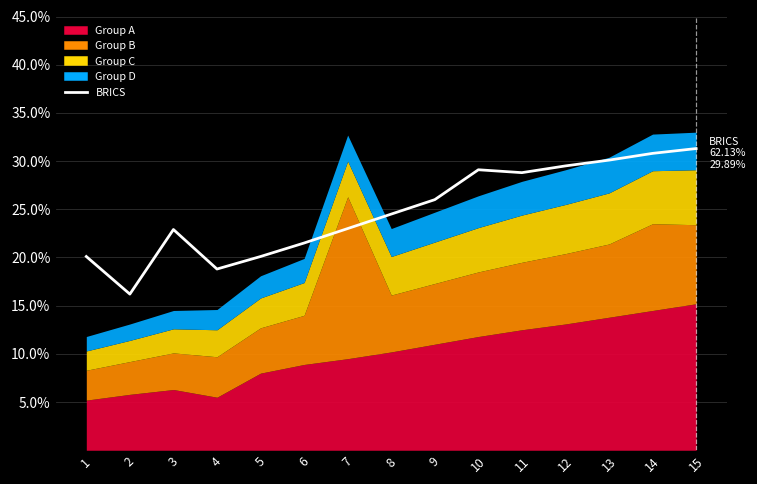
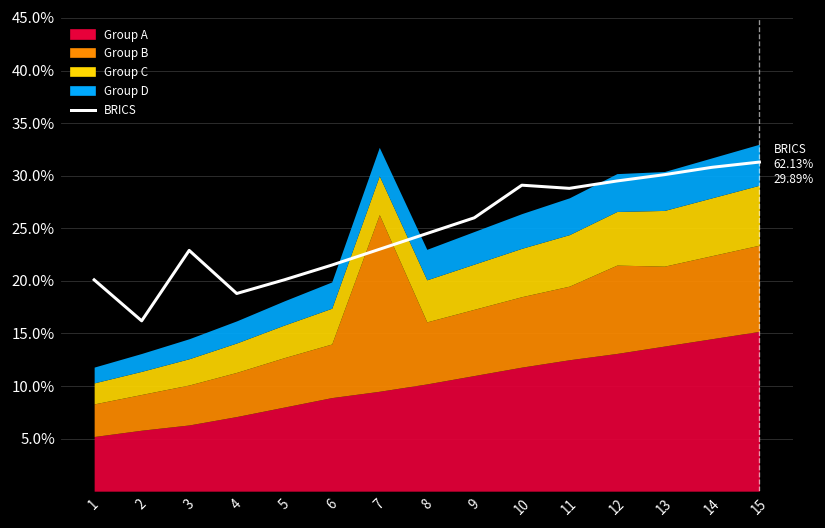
Group A, 4: 6% -> 7%
Group B, 12: 7% -> 8%
Group B, 14: 9% -> 8%
